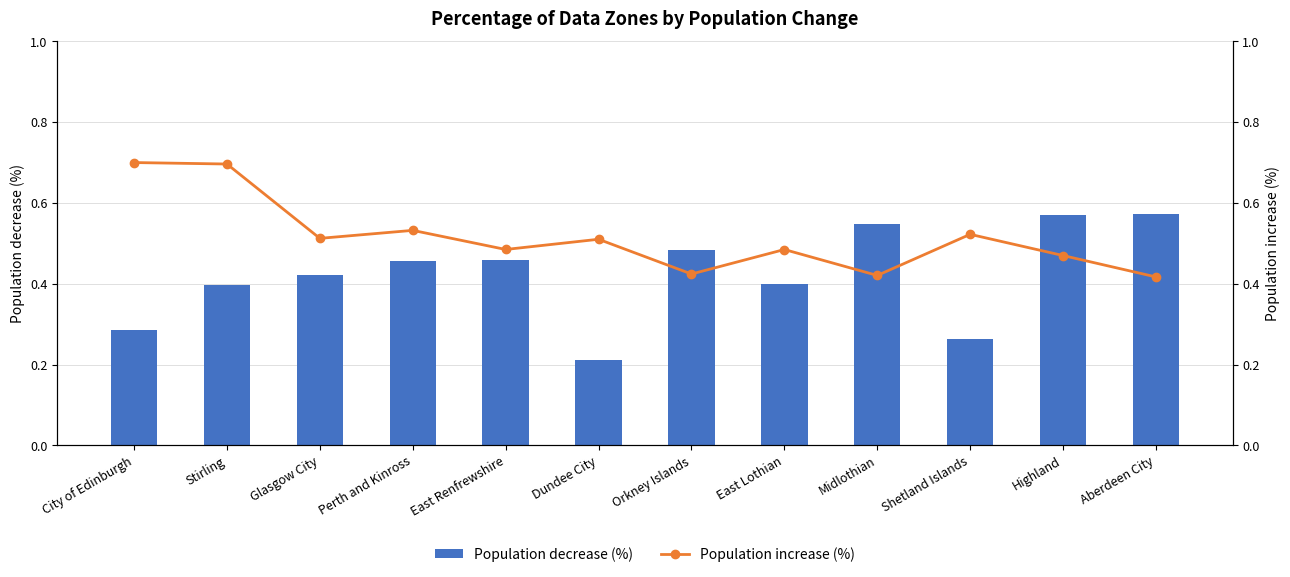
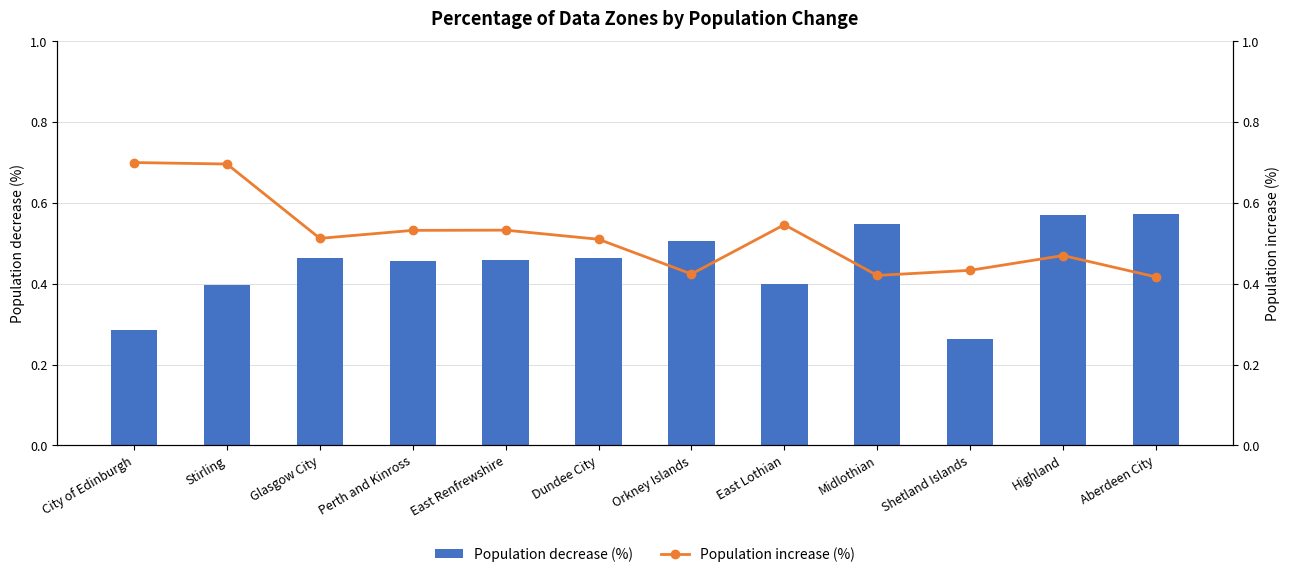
Population decrease (%), Glasgow City: 0.42 -> 0.46
Population decrease (%), Dundee City: 0.21 -> 0.46
Population decrease (%), Orkney Islands: 0.48 -> 0.51
Population increase (%), East Renfrewshire: 0.48 -> 0.53
Population increase (%), East Lothian: 0.48 -> 0.55
Population increase (%), Shetland Islands: 0.52 -> 0.43
